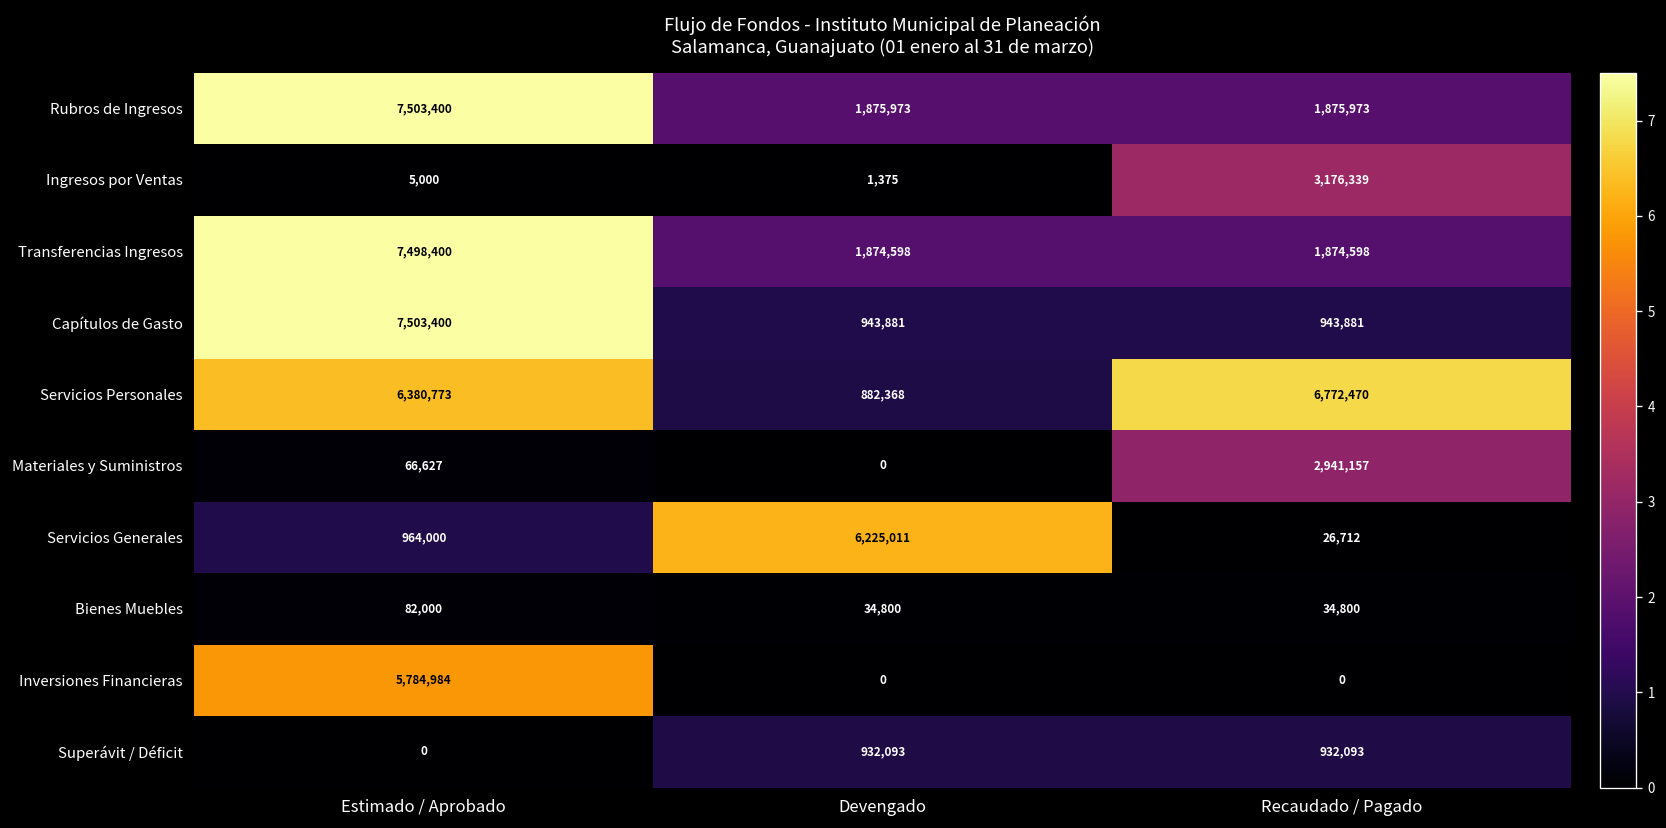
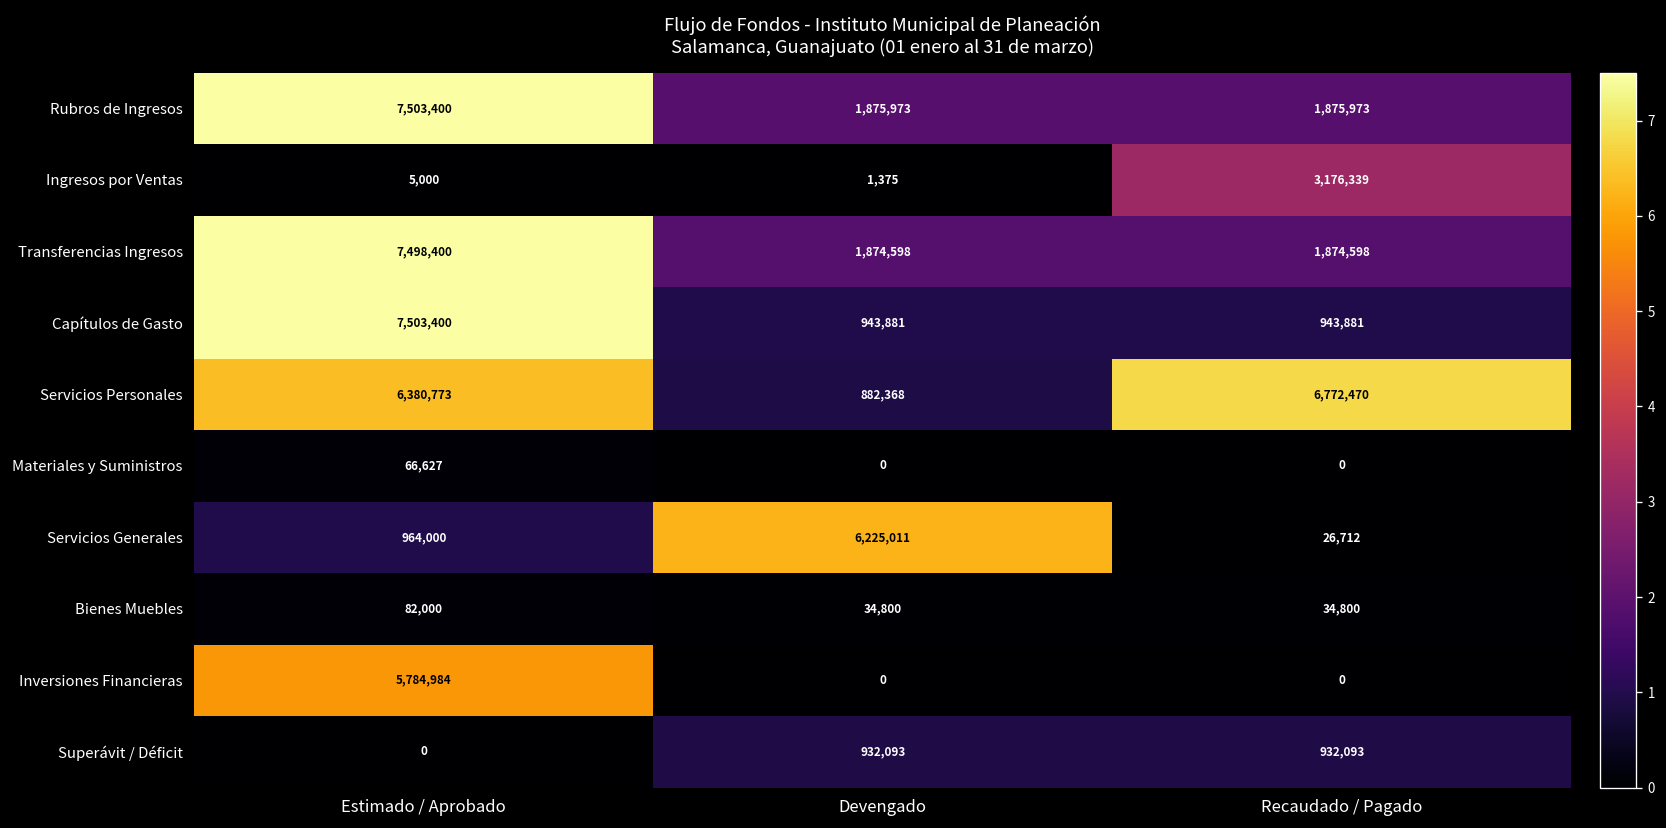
Materiales y Suministros, Recaudado / Pagado: 2,941,157 -> 0
